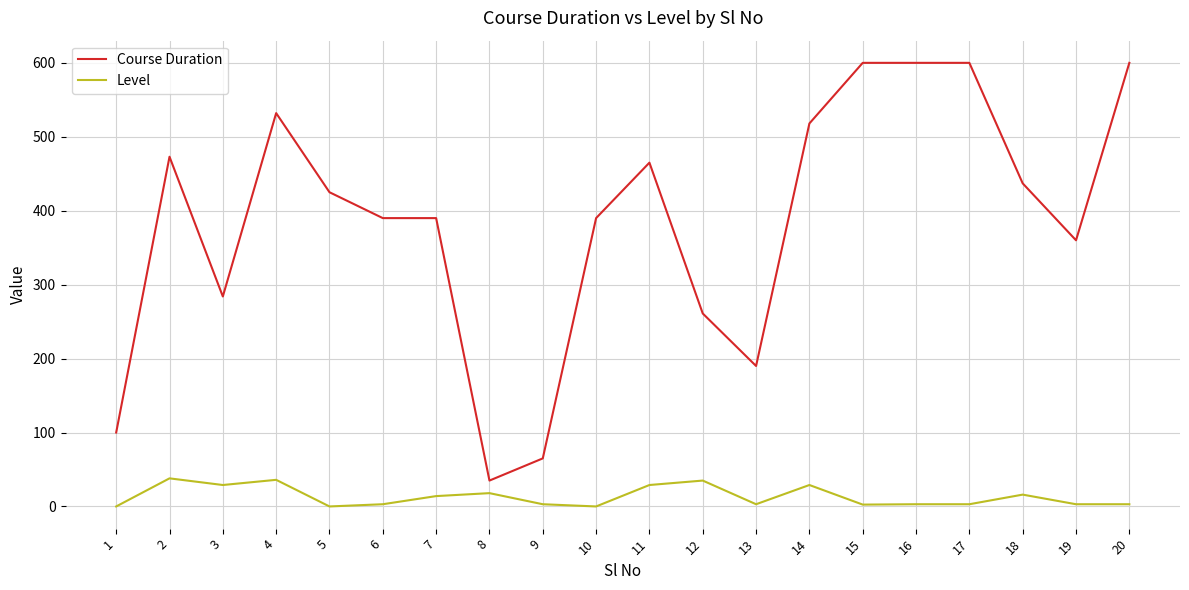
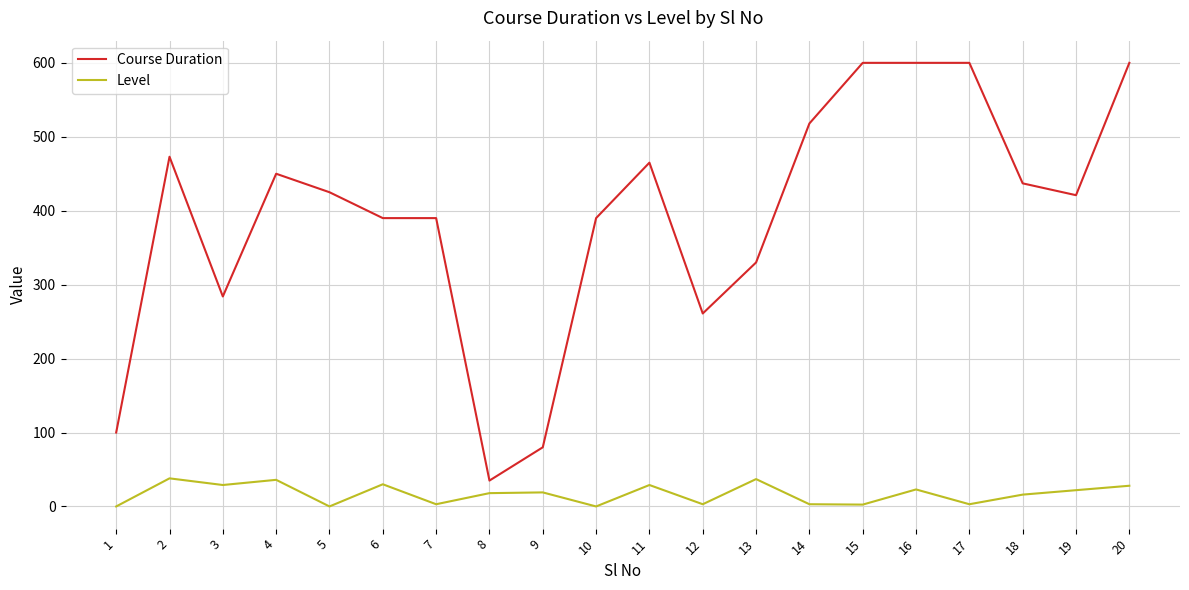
Course Duration, 4: 530 -> 450
Level, 6: 0 -> 30
Level, 7: 10 -> 0
Course Duration, 9: 70 -> 80
Level, 9: 0 -> 20
Level, 12: 40 -> 0
Course Duration, 13: 190 -> 330
Level, 13: 0 -> 40
Level, 14: 30 -> 0
Level, 16: 0 -> 20
Course Duration, 19: 360 -> 420
Level, 19: 0 -> 20
Level, 20: 0 -> 30
